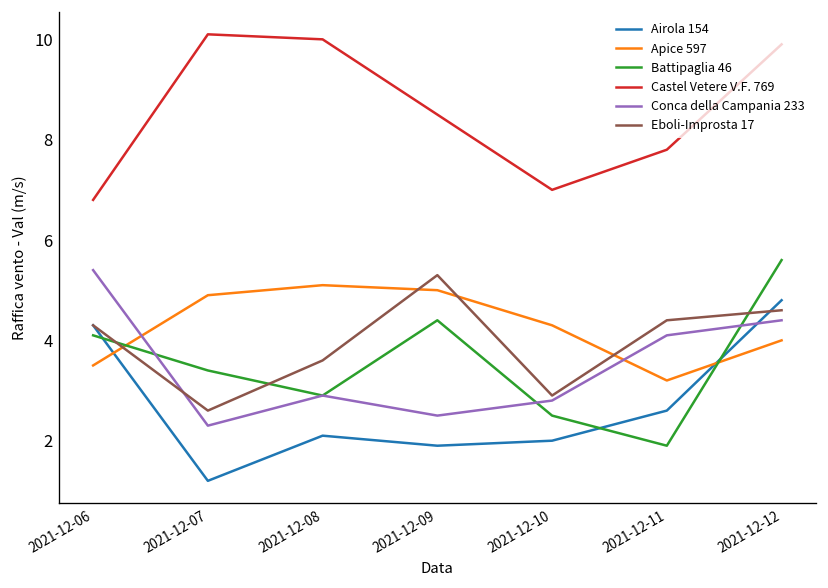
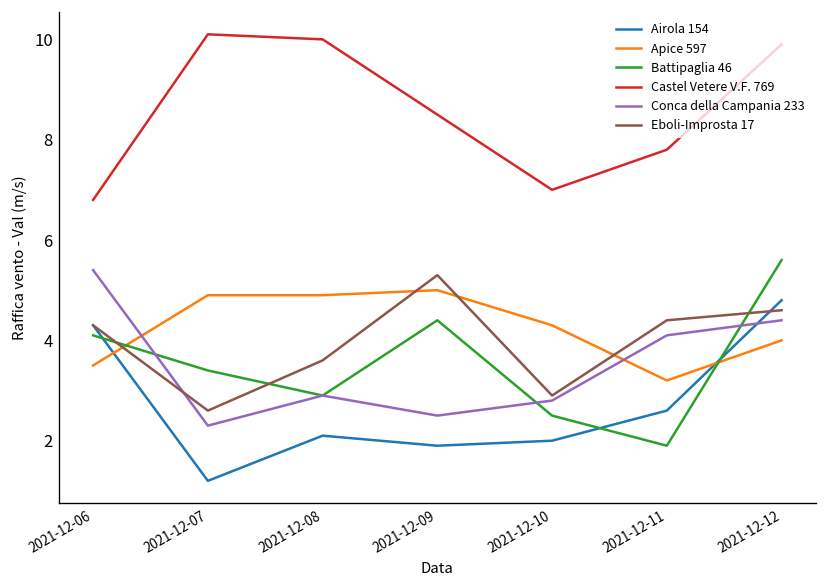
Apice 597, 2021-12-08: 5.1 -> 4.9
